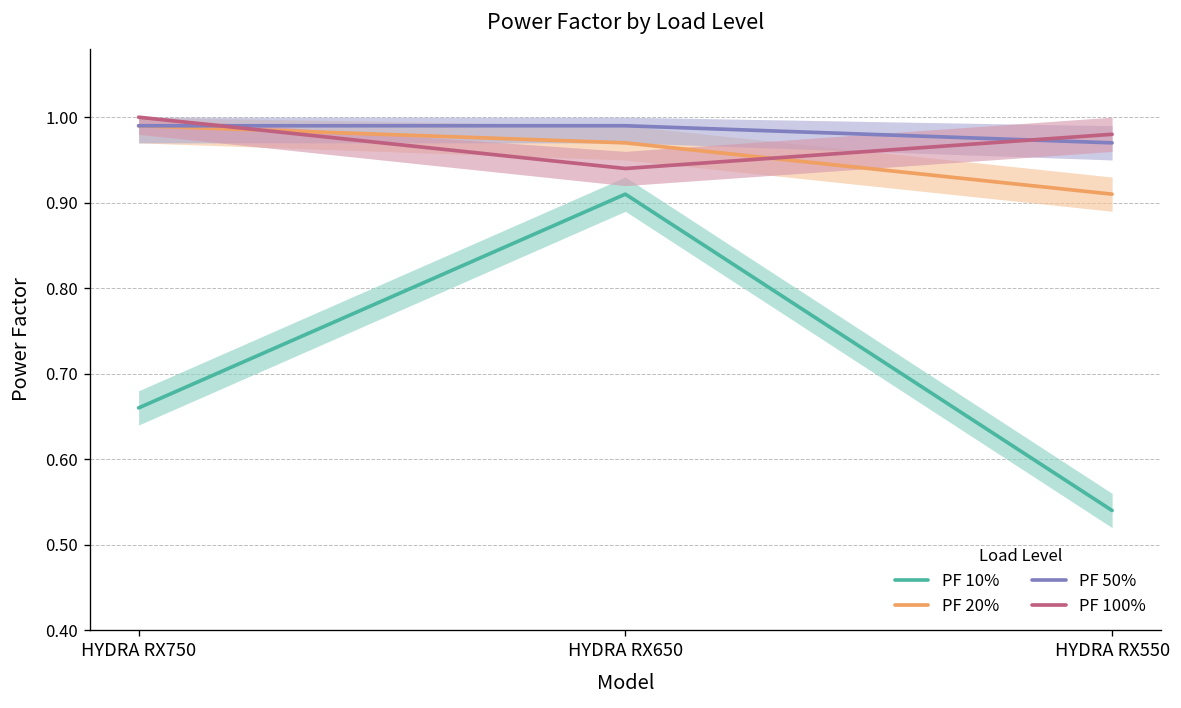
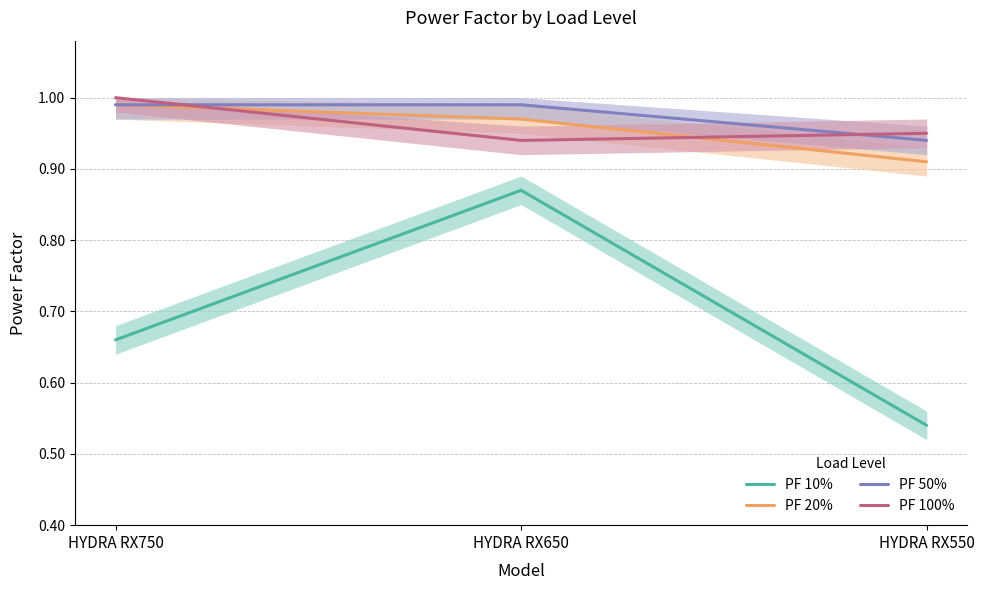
PF 10%, HYDRA RX650: 0.91 -> 0.87
PF 50%, HYDRA RX550: 0.97 -> 0.94
PF 100%, HYDRA RX550: 0.98 -> 0.95
